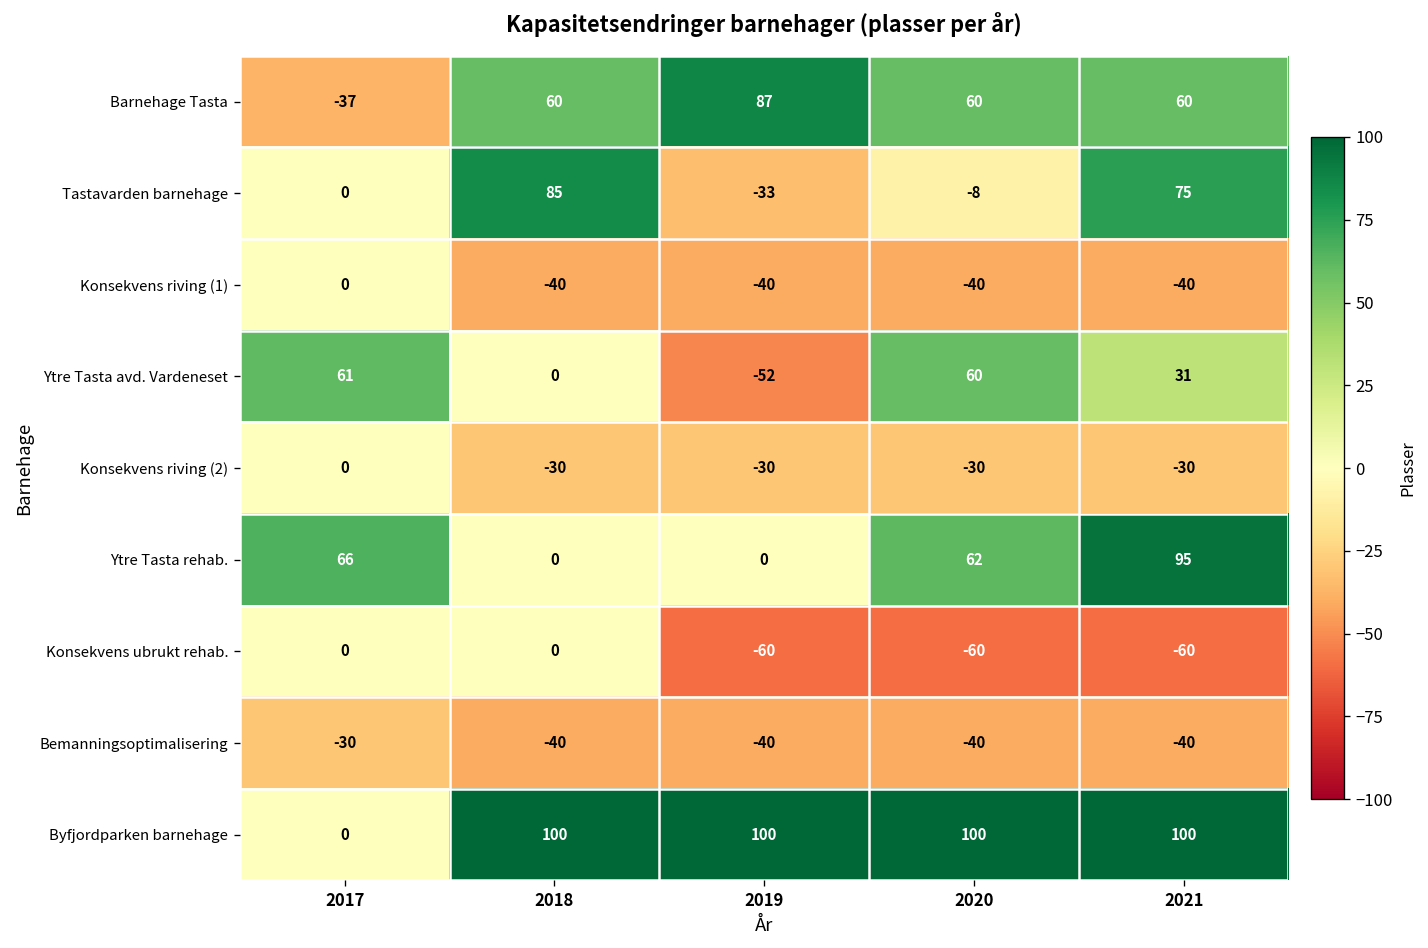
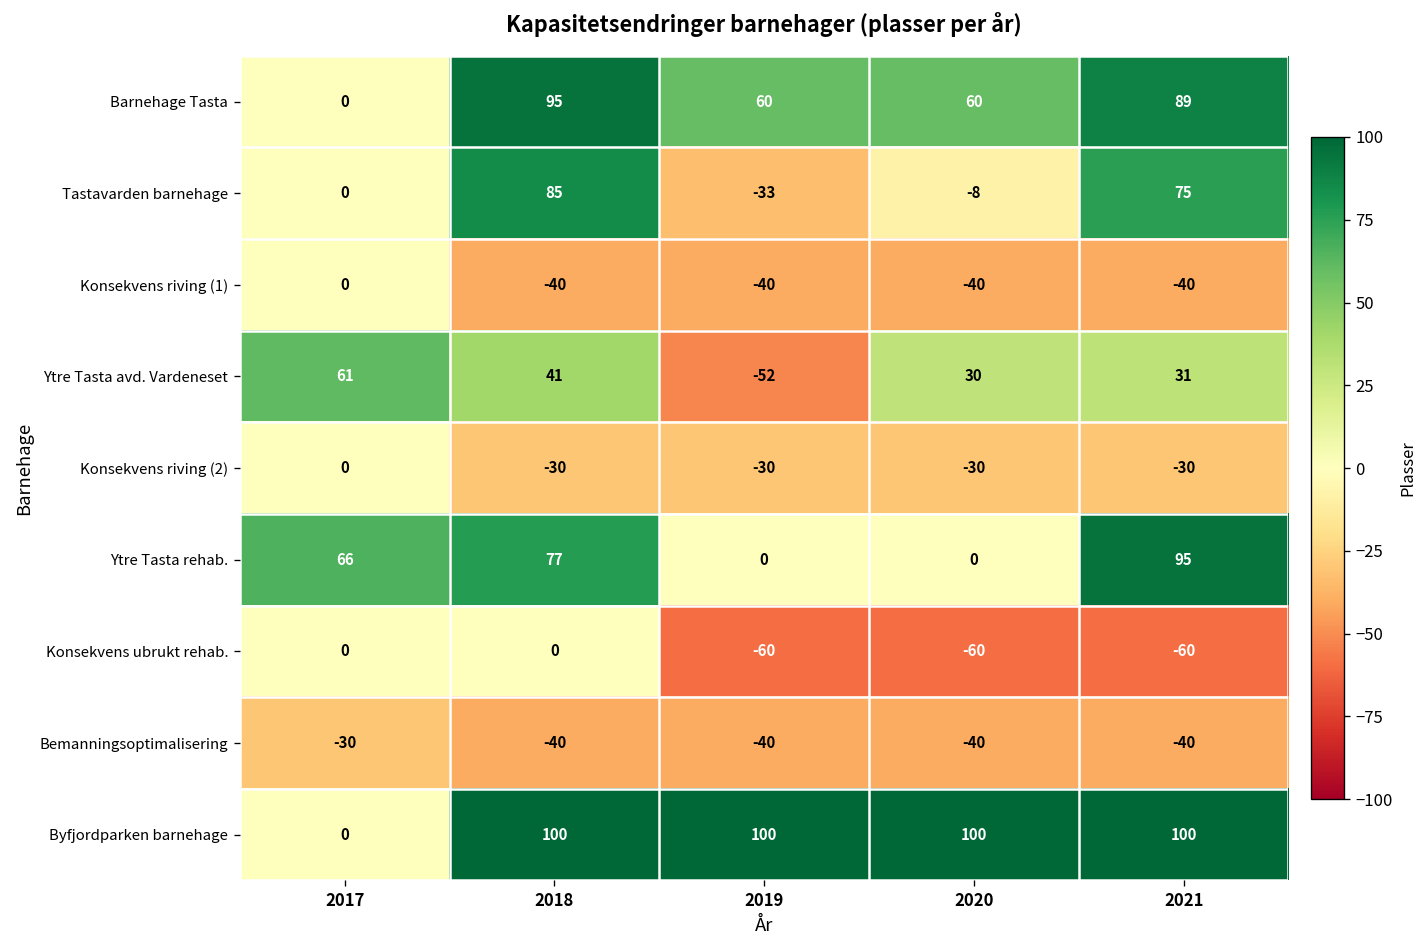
Barnehage Tasta, 2017: -37 -> 0
Barnehage Tasta, 2018: 60 -> 95
Barnehage Tasta, 2019: 87 -> 60
Barnehage Tasta, 2021: 60 -> 89
Ytre Tasta avd. Vardeneset, 2018: 0 -> 41
Ytre Tasta avd. Vardeneset, 2020: 60 -> 30
Ytre Tasta rehab., 2018: 0 -> 77
Ytre Tasta rehab., 2020: 62 -> 0
